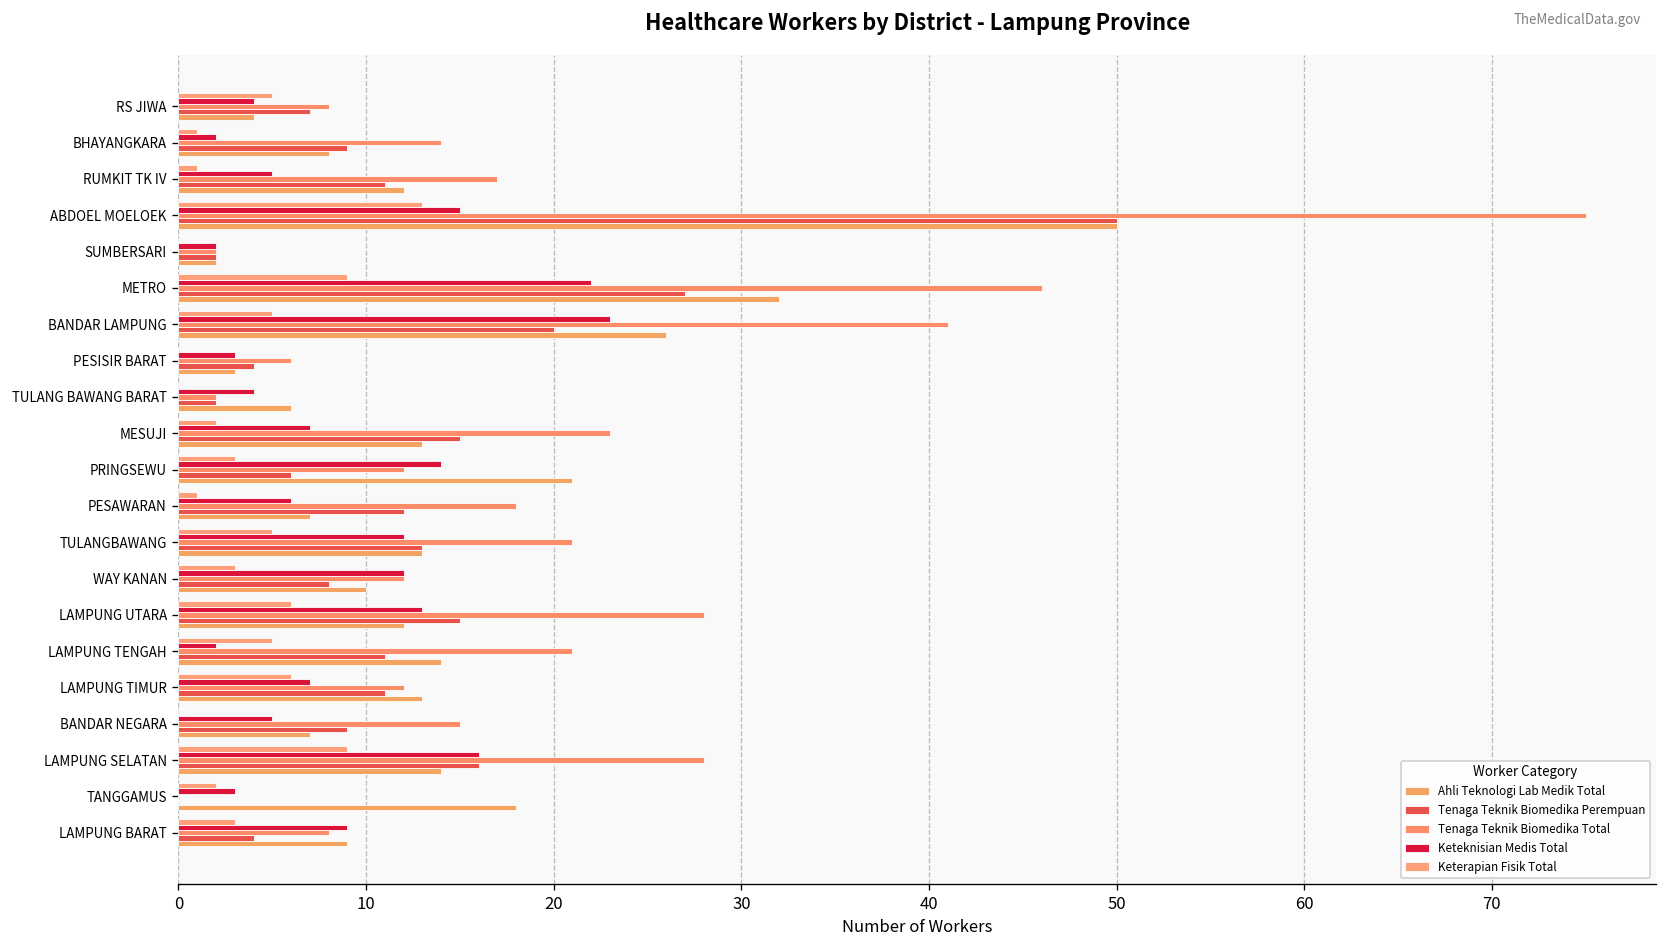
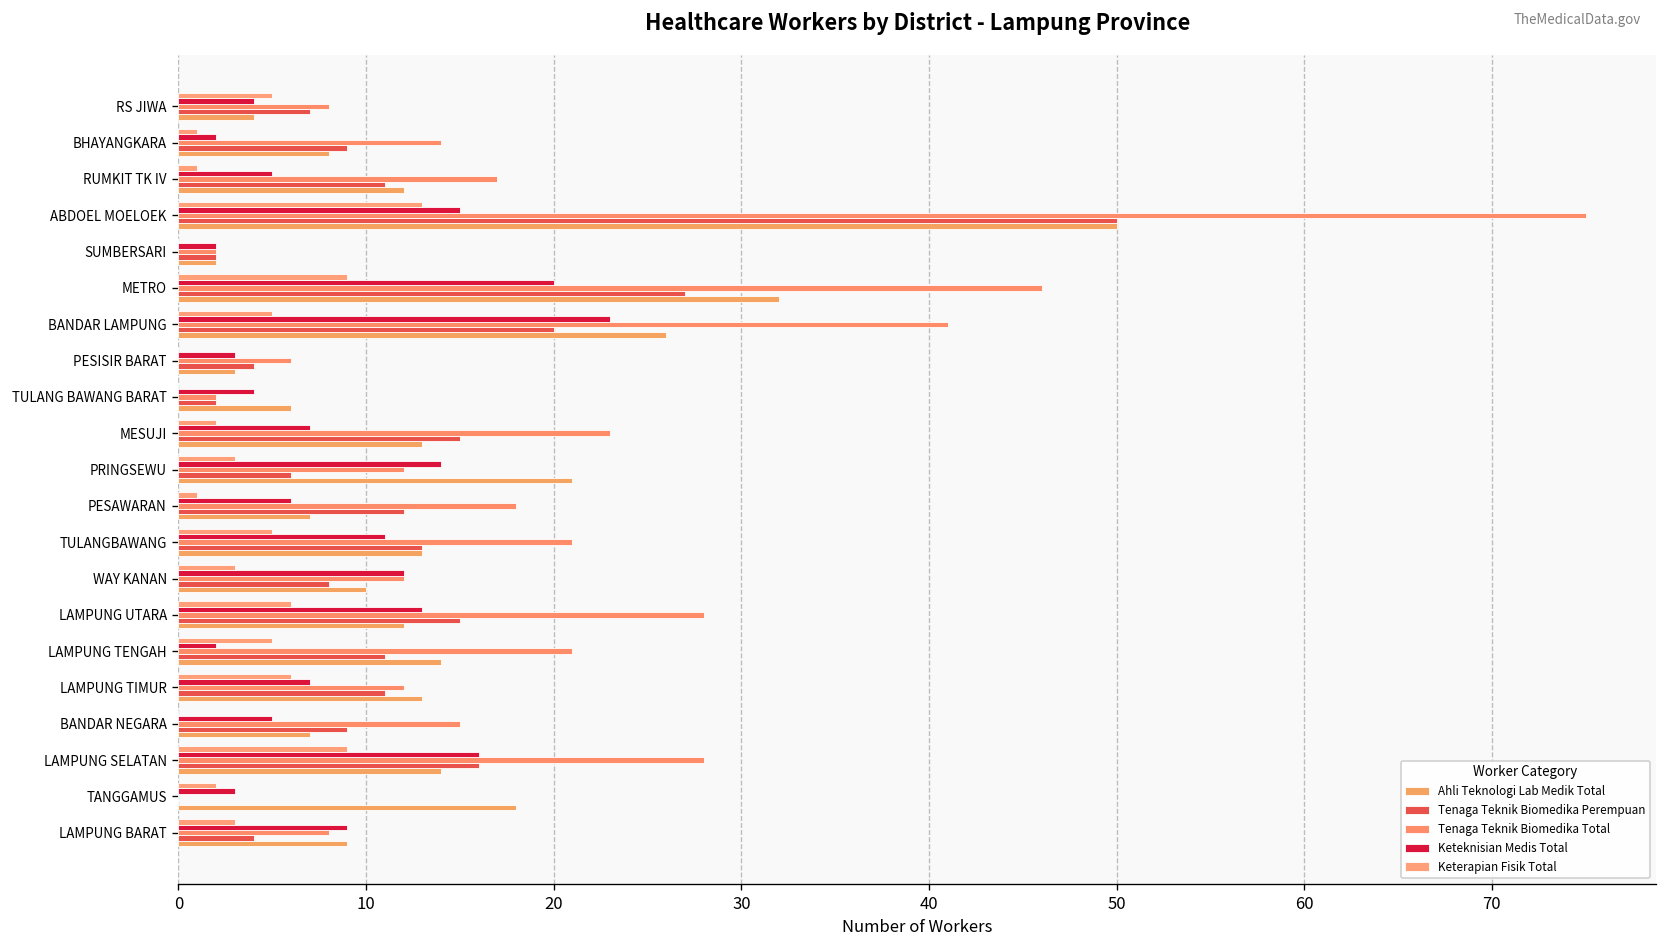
Keteknisian Medis Total, METRO: 22 -> 20
Keteknisian Medis Total, TULANGBAWANG: 12 -> 11
